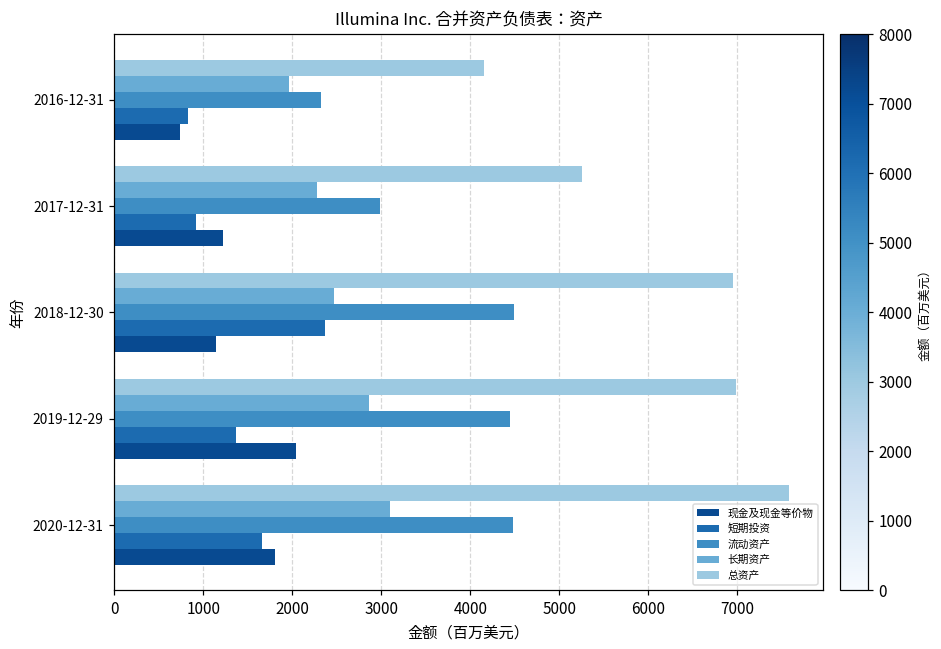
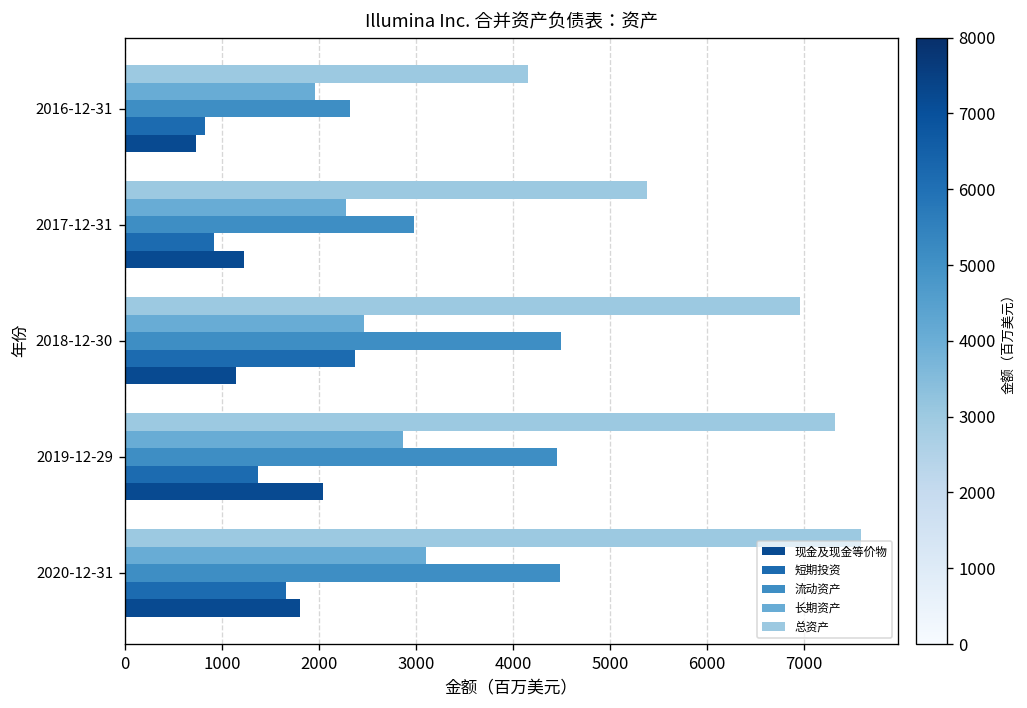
总资产, 2017-12-31: 5300 -> 5400
总资产, 2019-12-29: 7000 -> 7300
